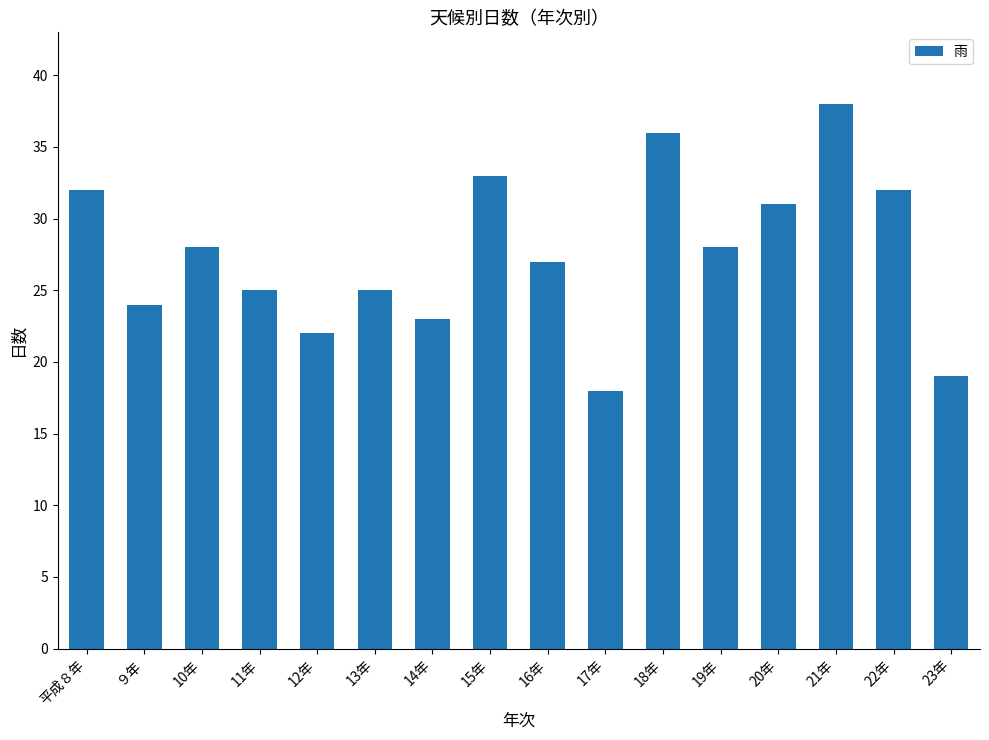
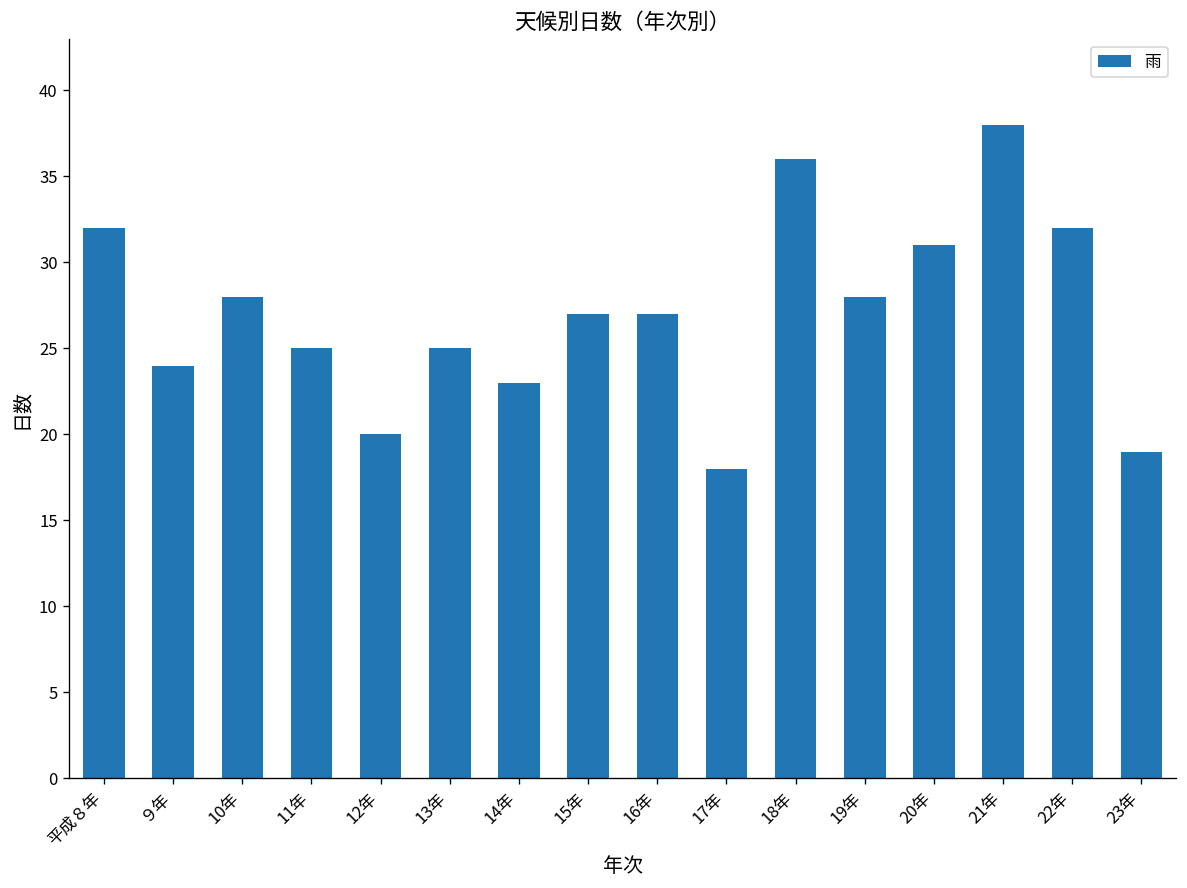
12年: 22 -> 20
15年: 33 -> 27
